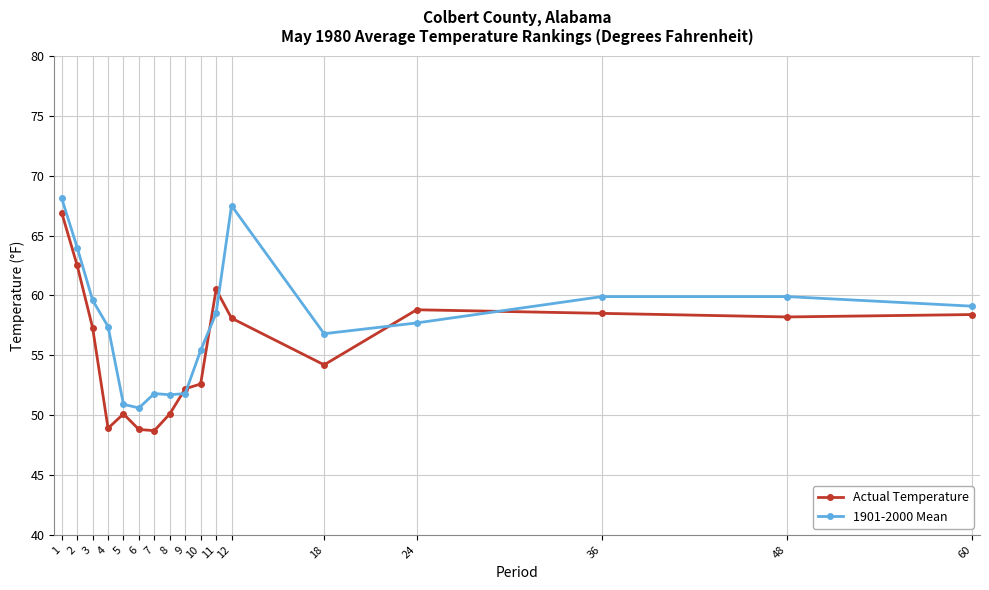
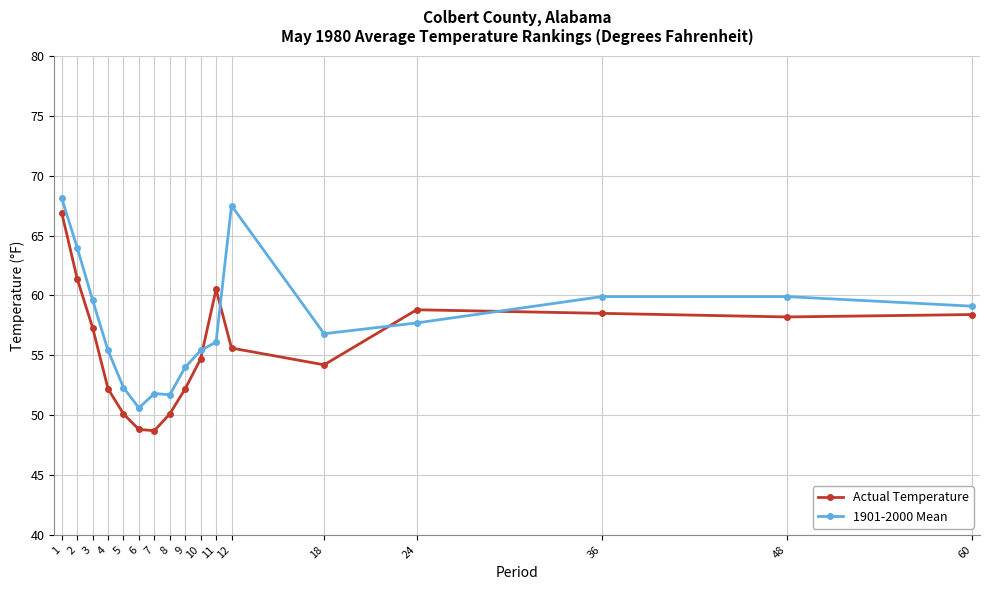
Actual Temperature, 2: 62.5 -> 61.4
Actual Temperature, 4: 48.9 -> 52.2
1901-2000 Mean, 4: 57.4 -> 55.4
1901-2000 Mean, 5: 50.9 -> 52.3
1901-2000 Mean, 9: 51.8 -> 54.0
Actual Temperature, 10: 52.6 -> 54.7
1901-2000 Mean, 11: 58.5 -> 56.1
Actual Temperature, 12: 58.1 -> 55.6
